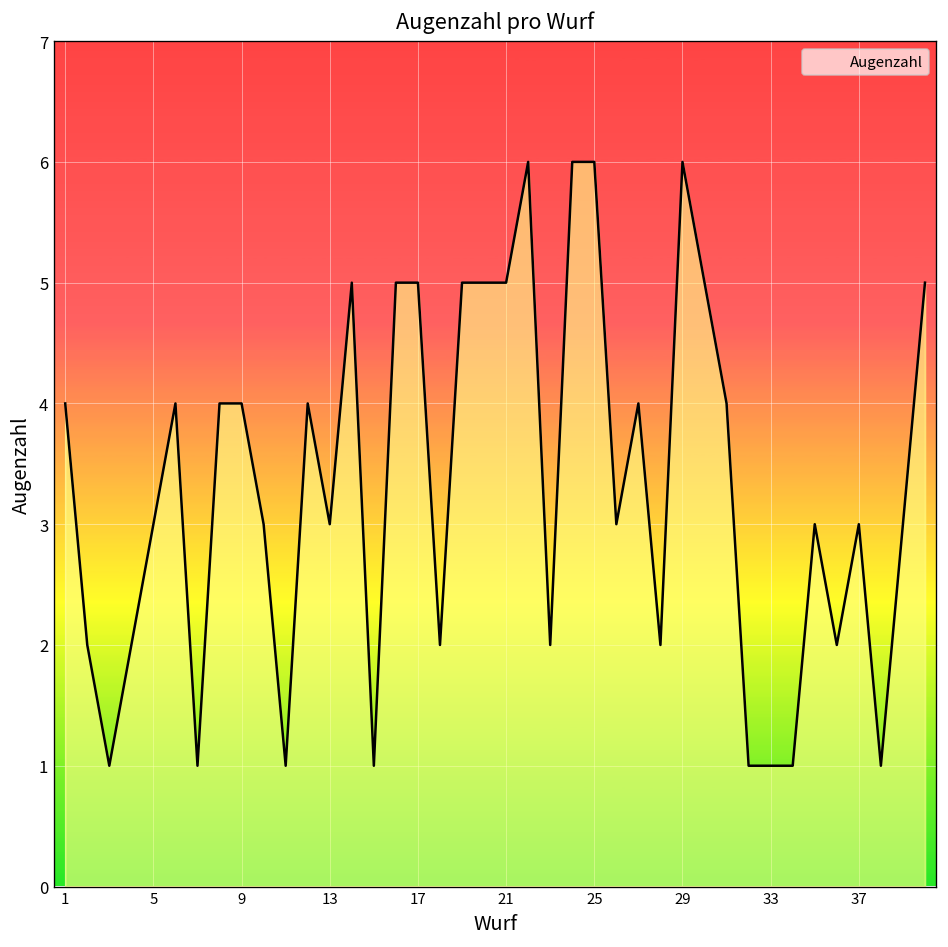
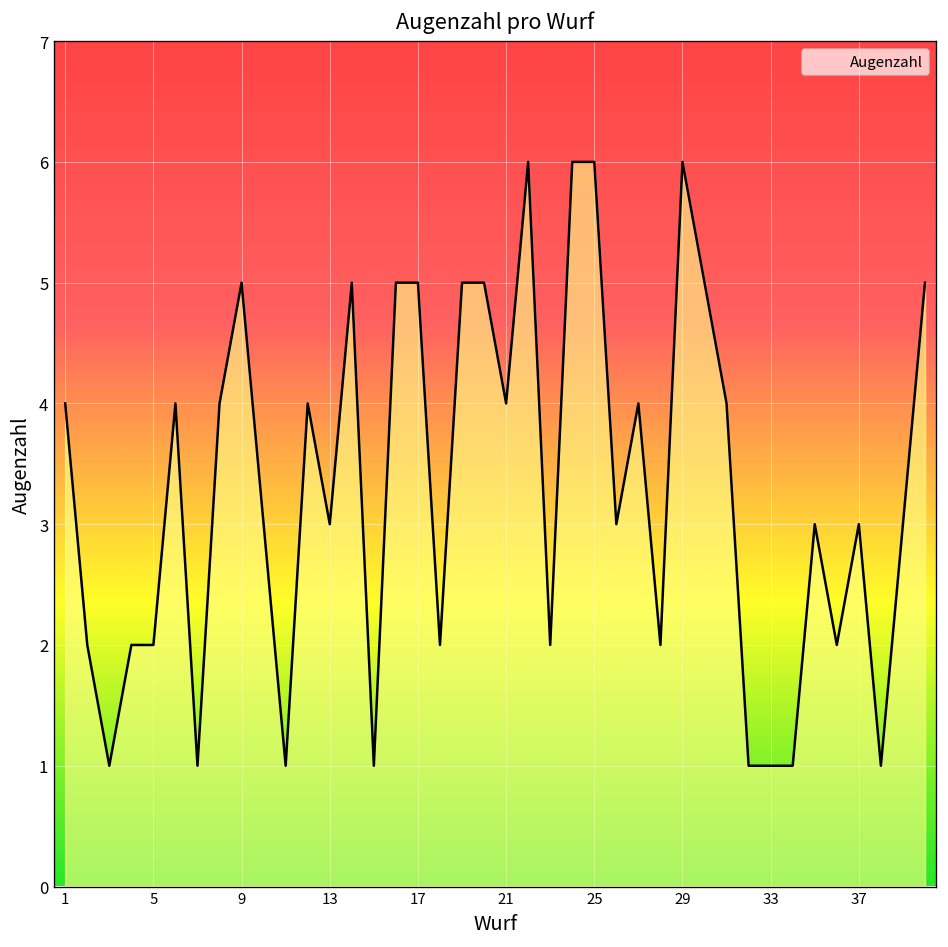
5: 3 -> 2
9: 4 -> 5
21: 5 -> 4
